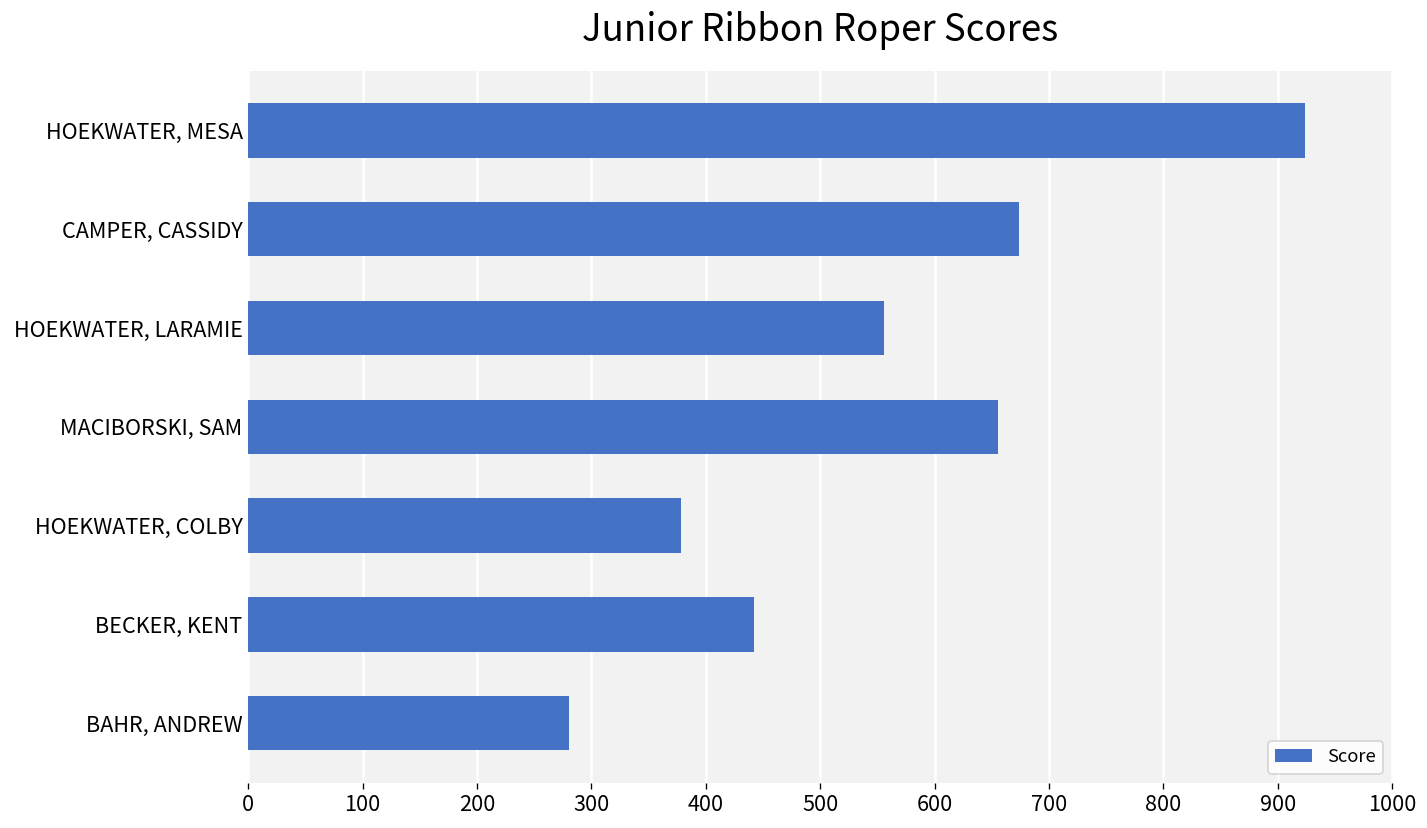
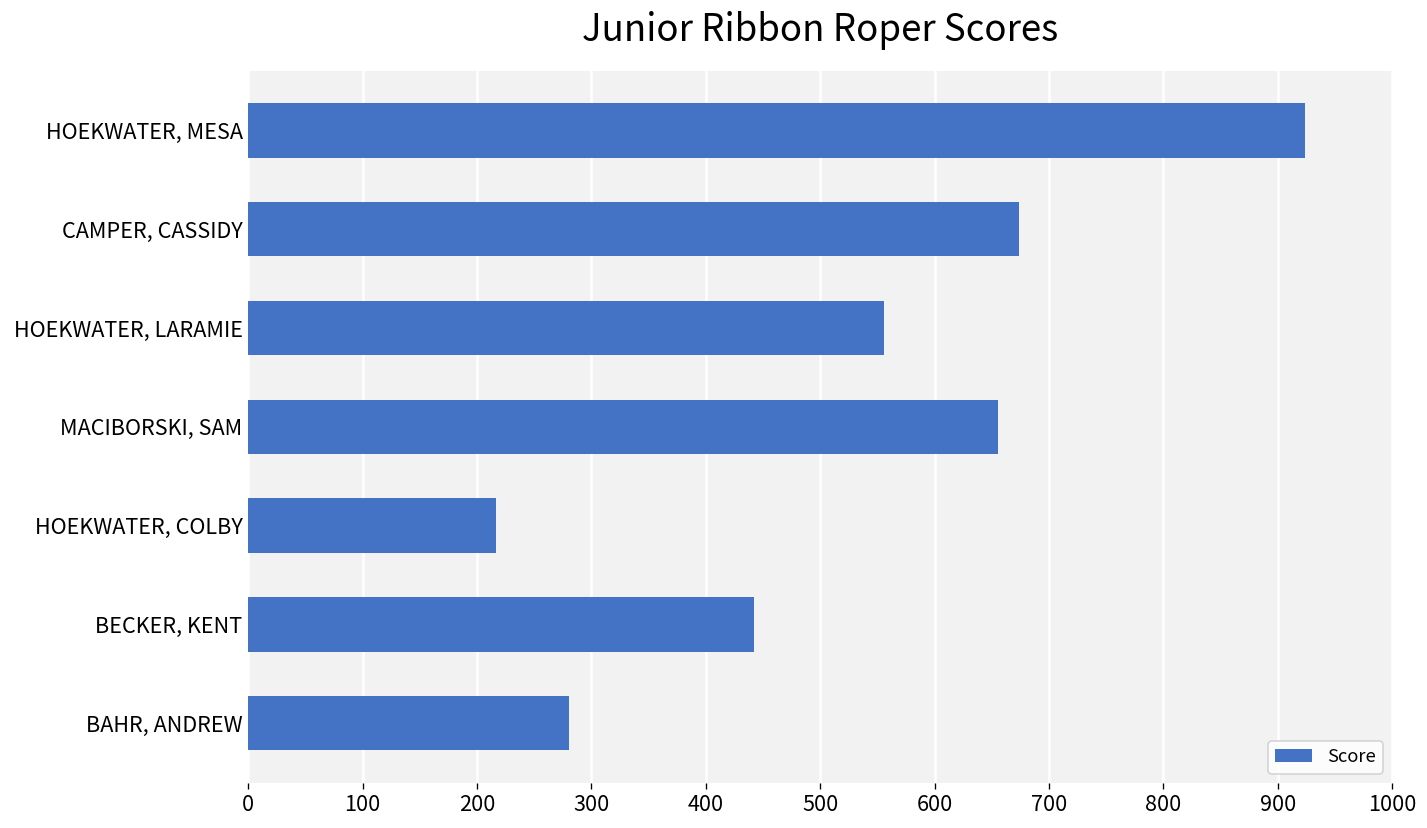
HOEKWATER, COLBY: 380 -> 220
